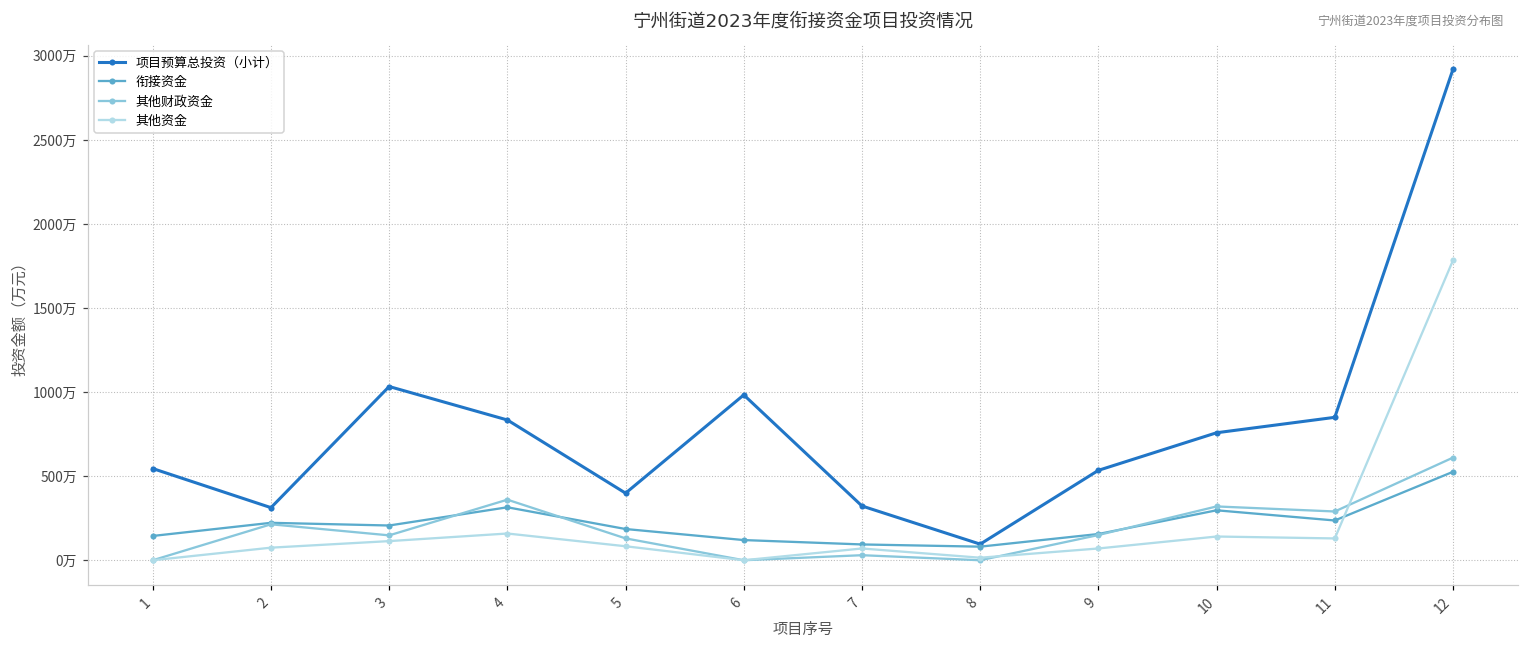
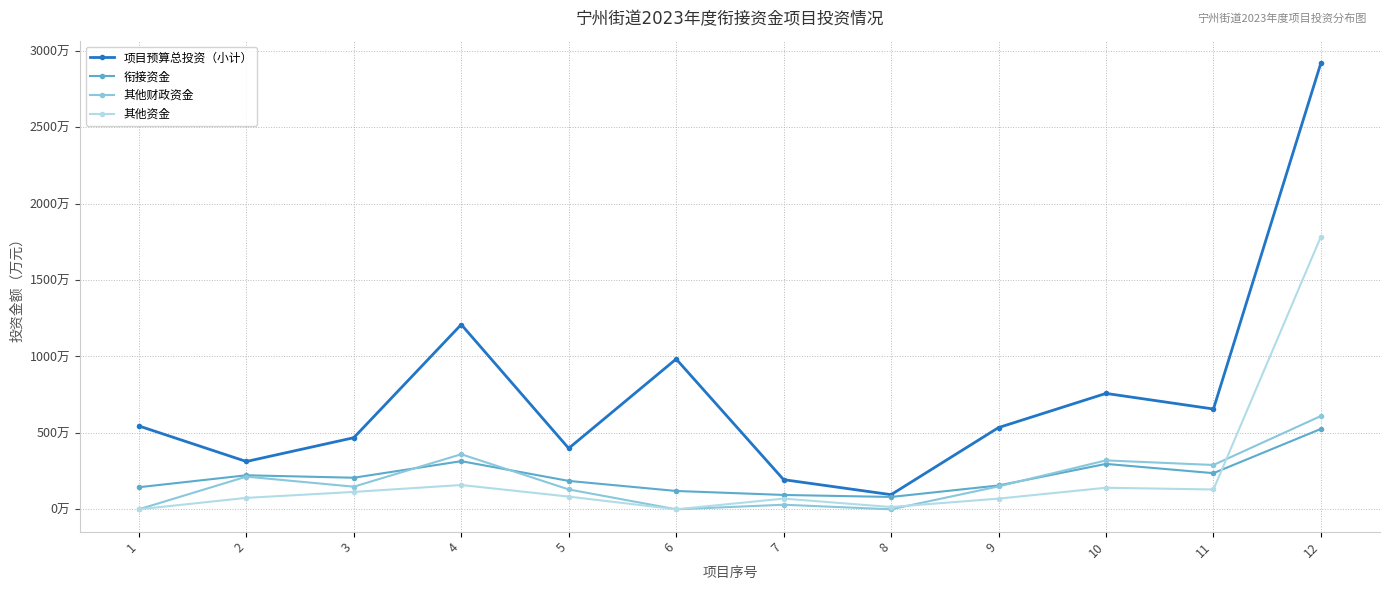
项目预算总投资（小计）, 3: 1030万 -> 470万
项目预算总投资（小计）, 4: 830万 -> 1210万
项目预算总投资（小计）, 7: 320万 -> 190万
项目预算总投资（小计）, 11: 850万 -> 660万
